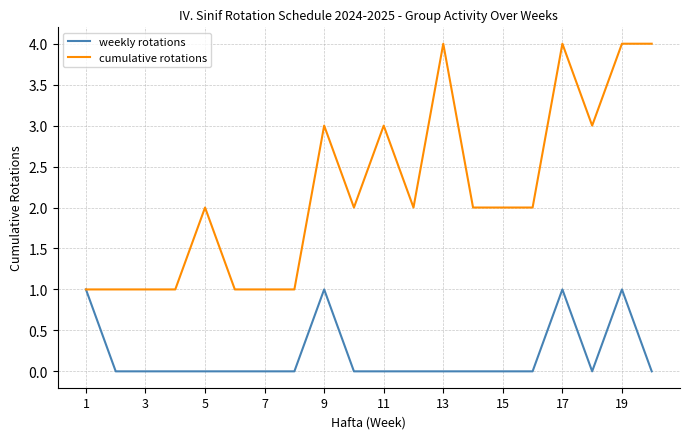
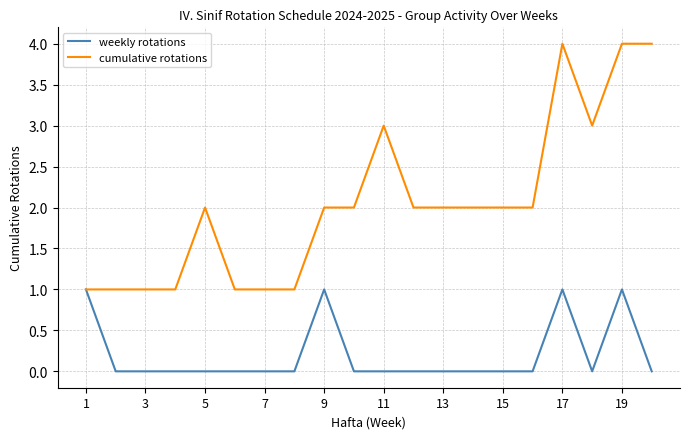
cumulative rotations, 9: 3 -> 2
cumulative rotations, 13: 4 -> 2
